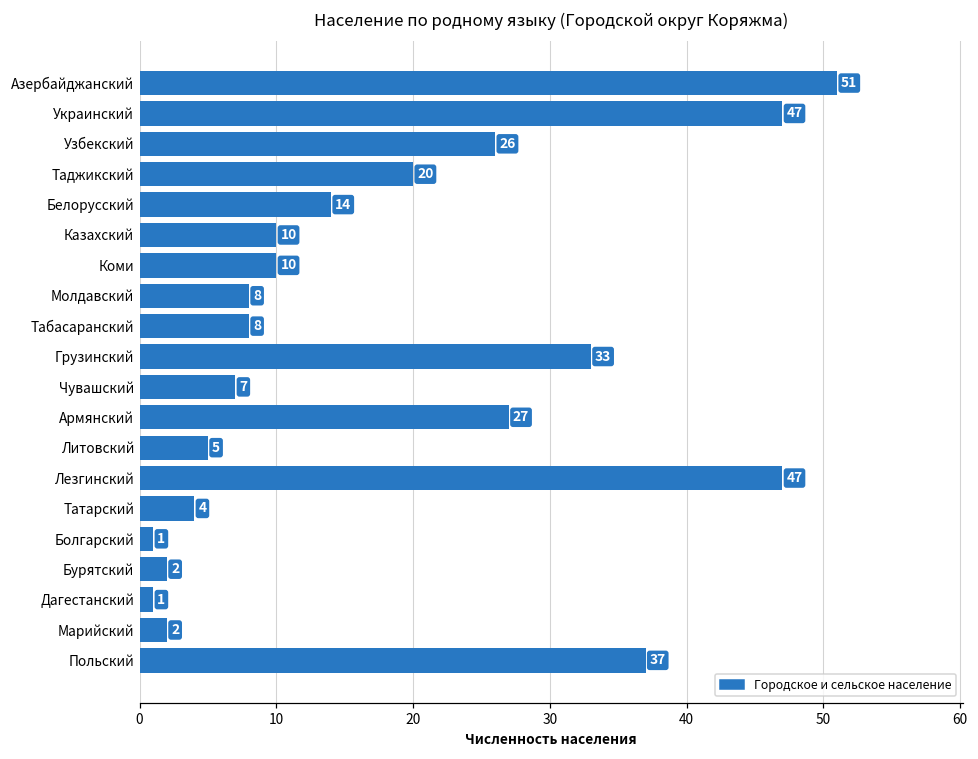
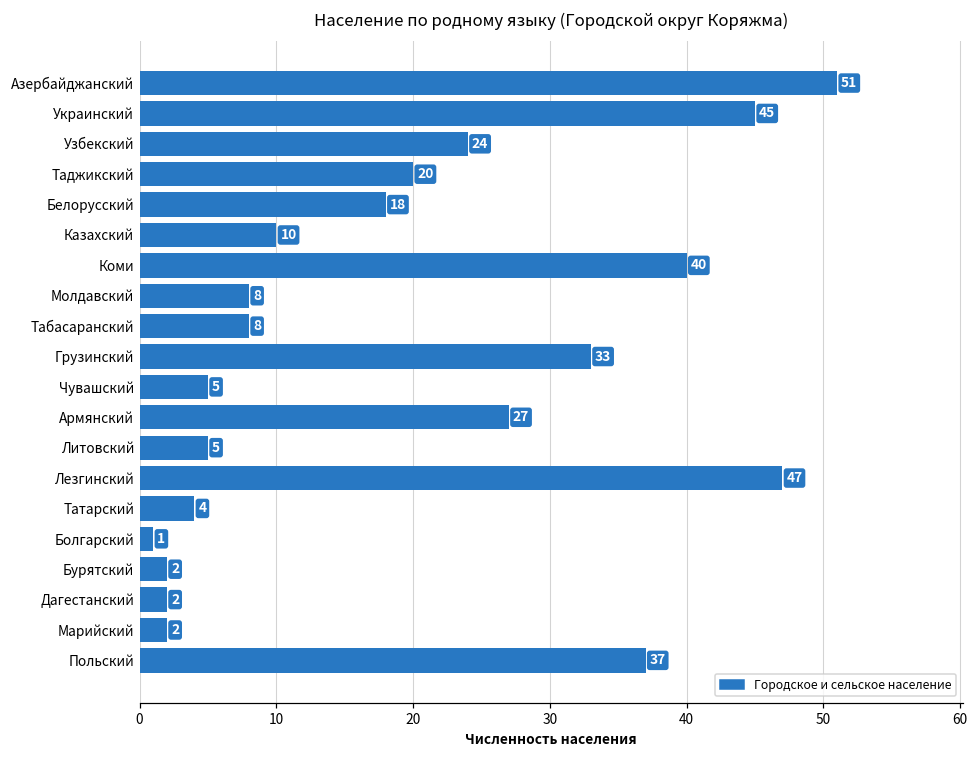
Украинский: 47 -> 45
Узбекский: 26 -> 24
Белорусский: 14 -> 18
Коми: 10 -> 40
Чувашский: 7 -> 5
Дагестанский: 1 -> 2
